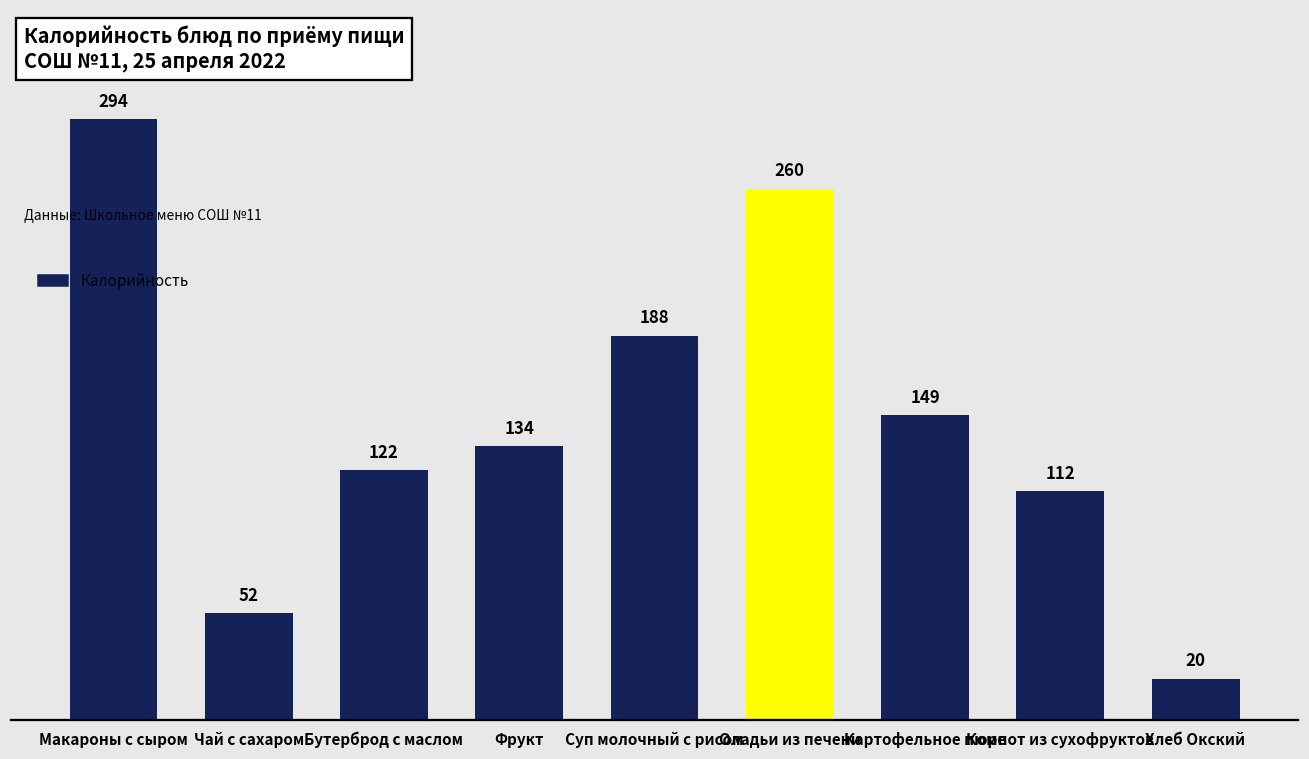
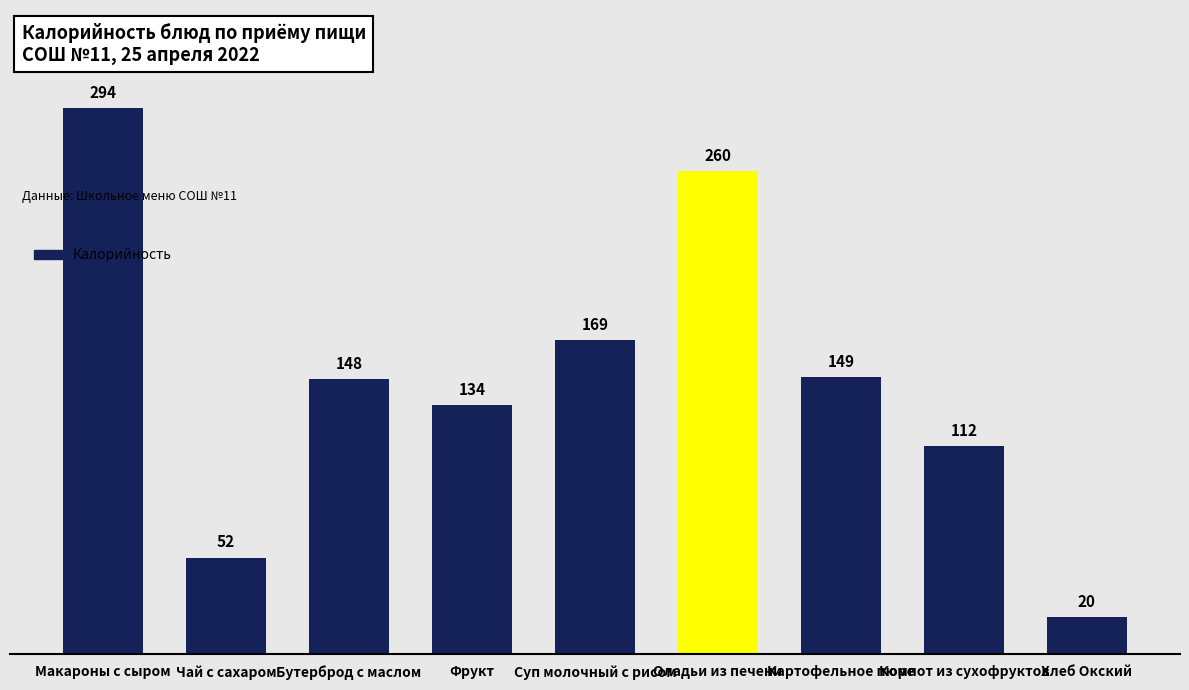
Бутерброд с маслом: 122 -> 148
Суп молочный с рисом: 188 -> 169
